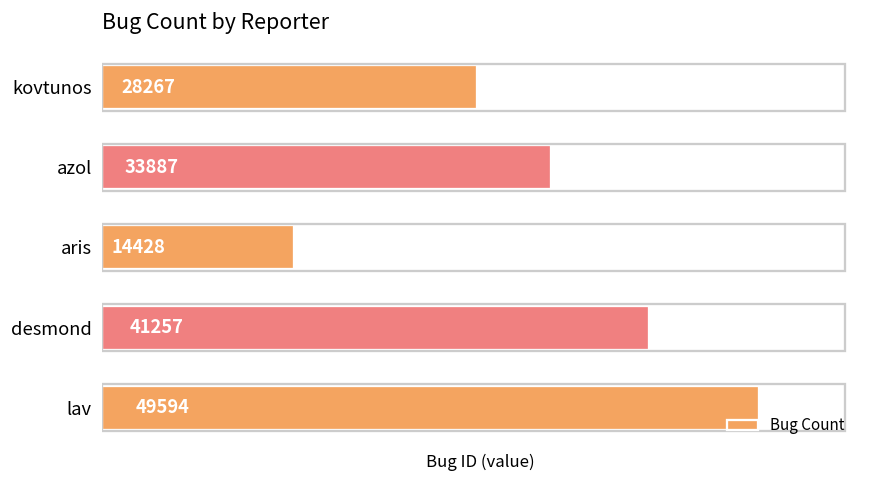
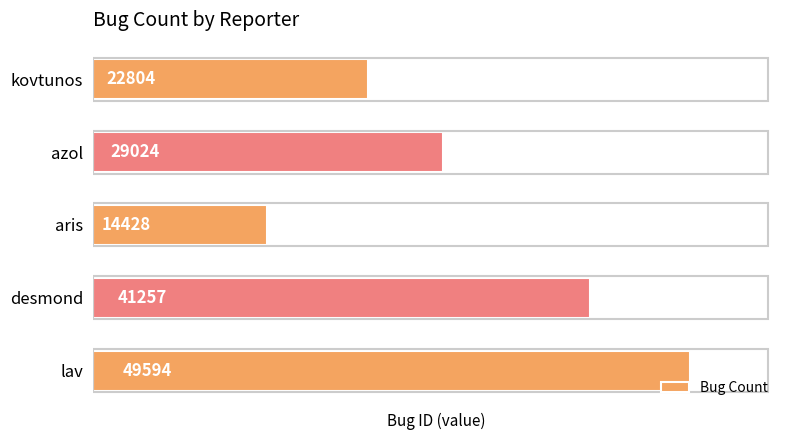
kovtunos: 28267 -> 22804
azol: 33887 -> 29024
